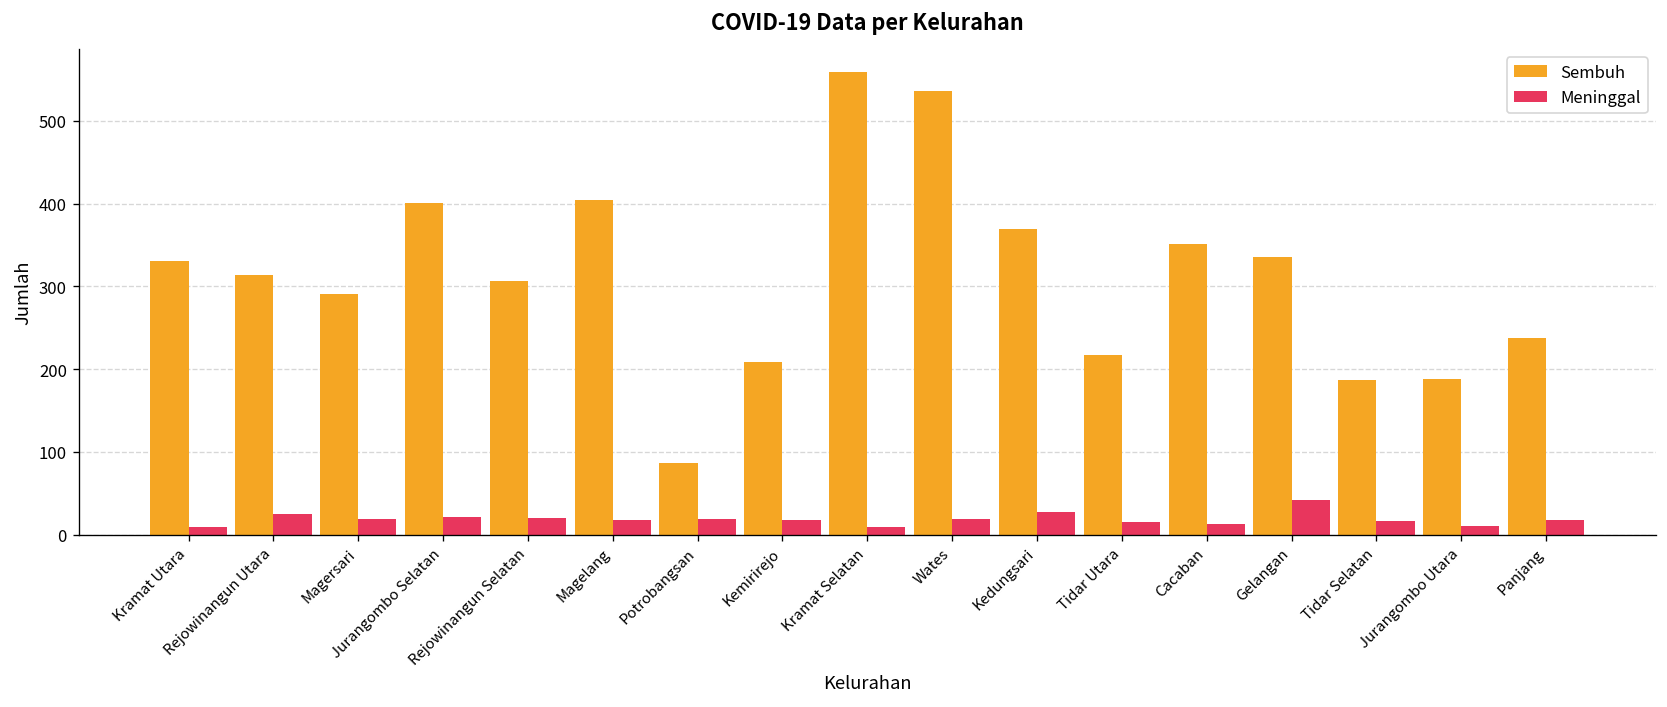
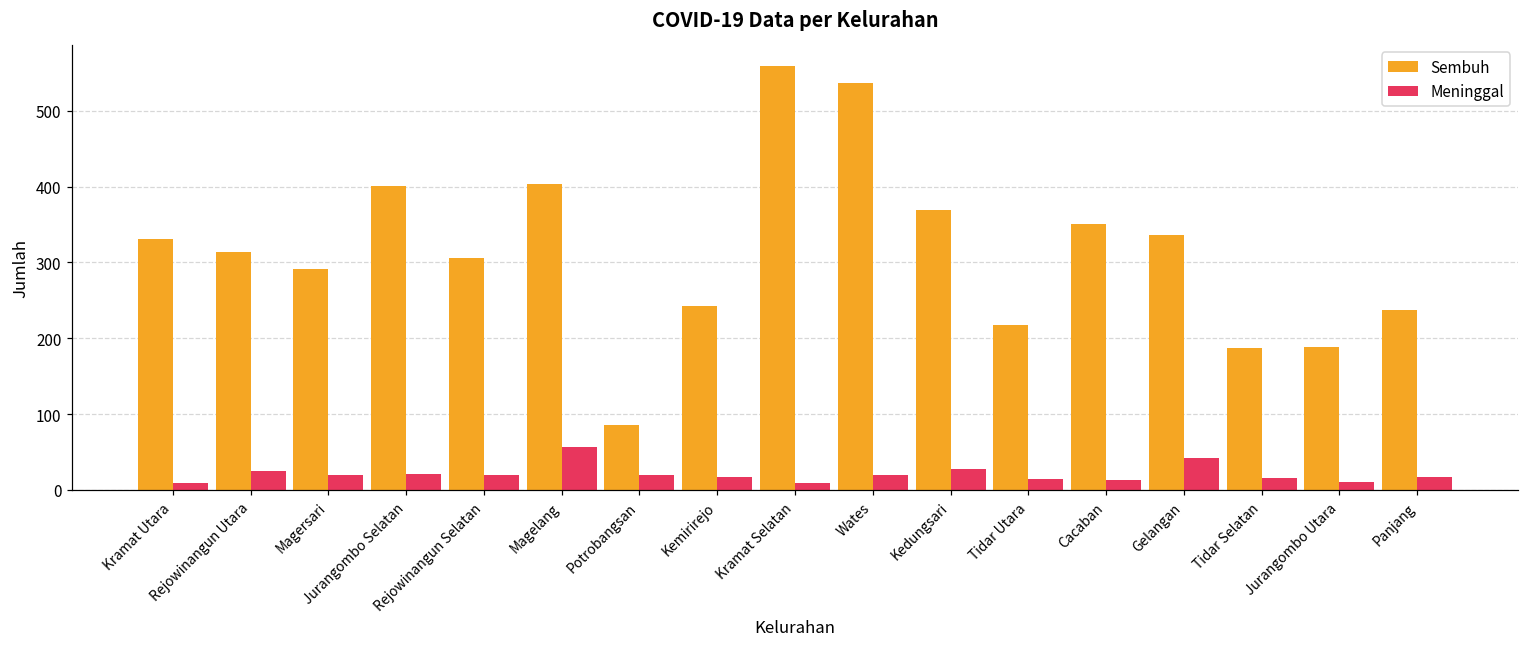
Meninggal, Magelang: 20 -> 60
Sembuh, Kemirirejo: 210 -> 240
